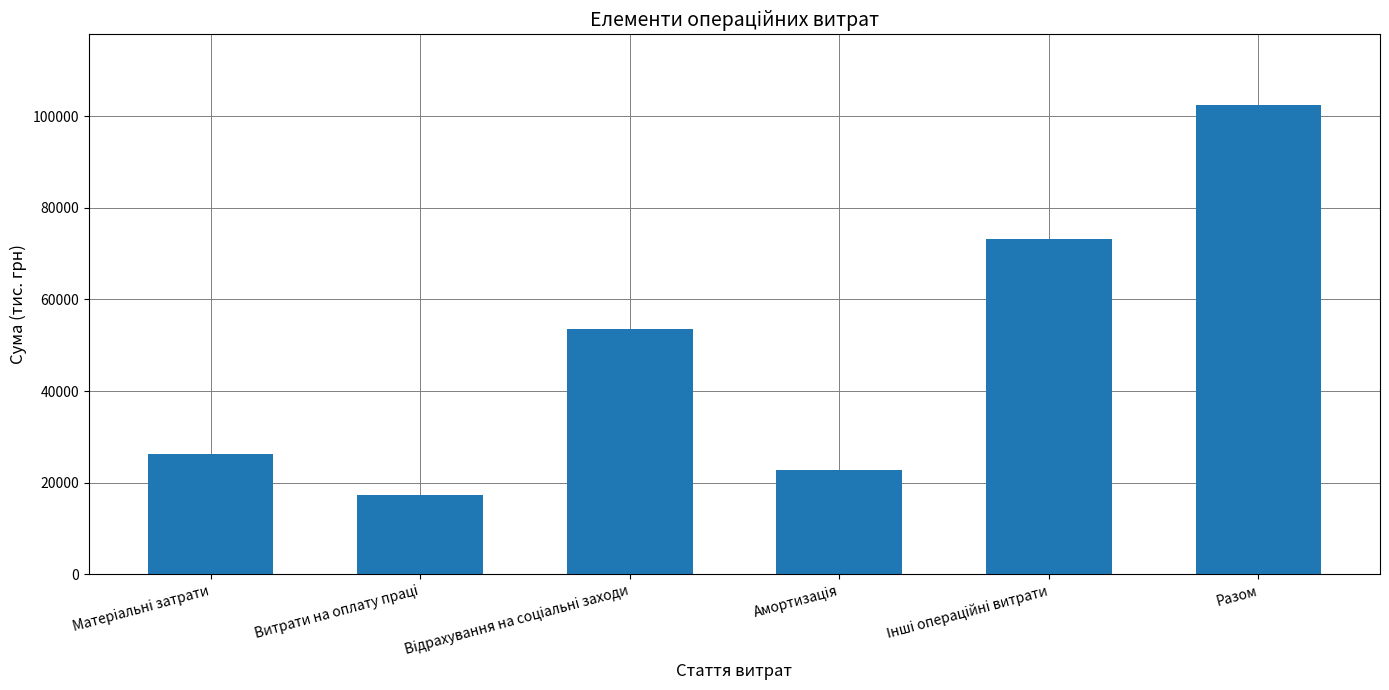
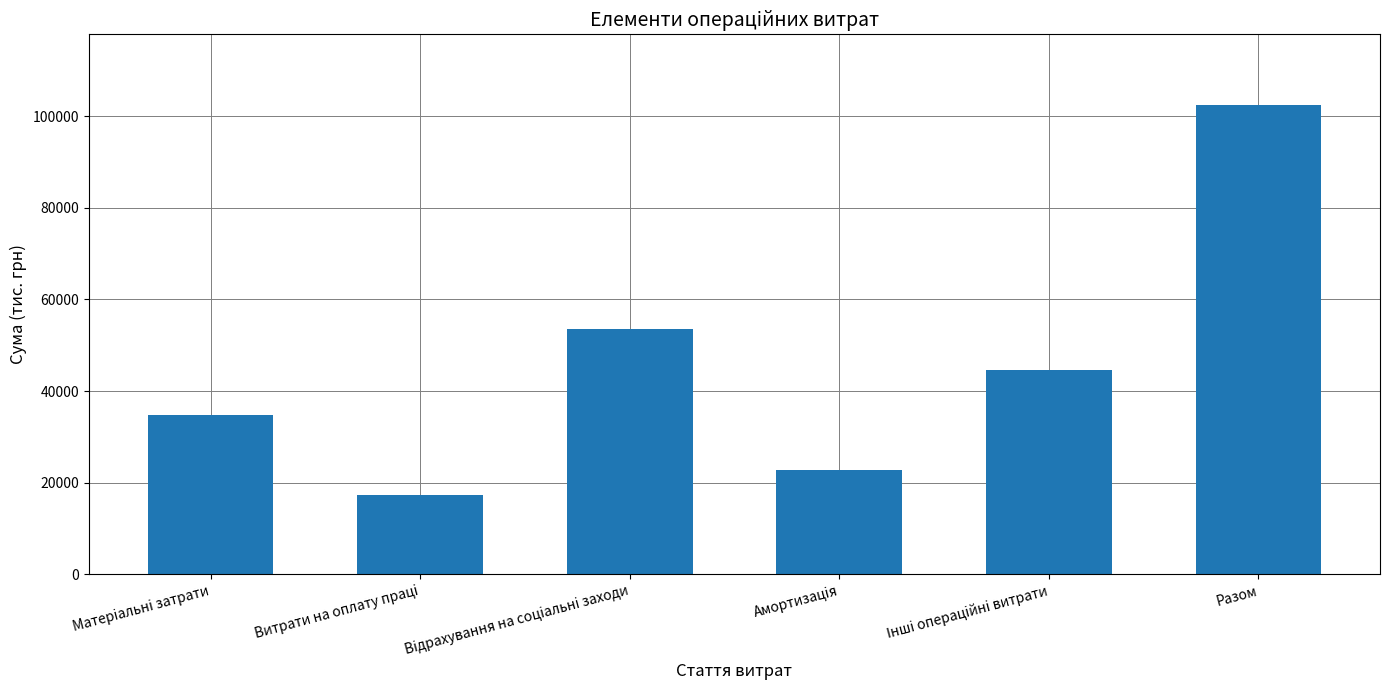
Матеріальні затрати: 26000 -> 35000
Інші операційні витрати: 73000 -> 45000
